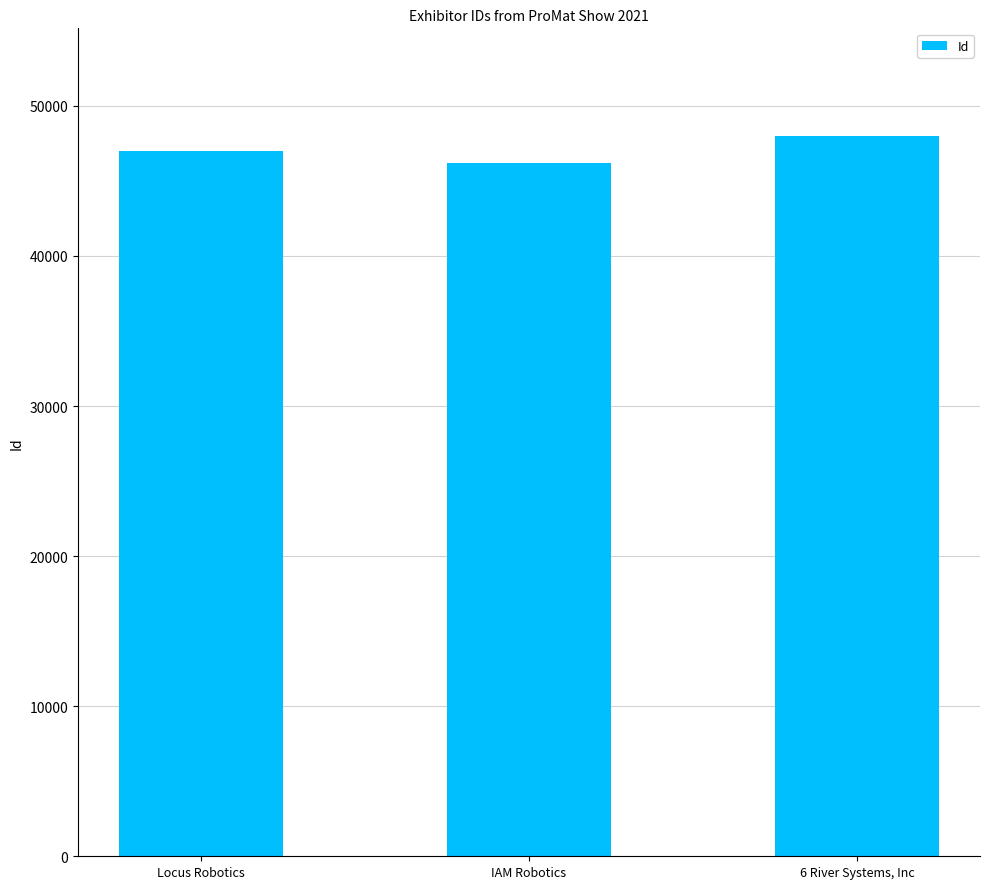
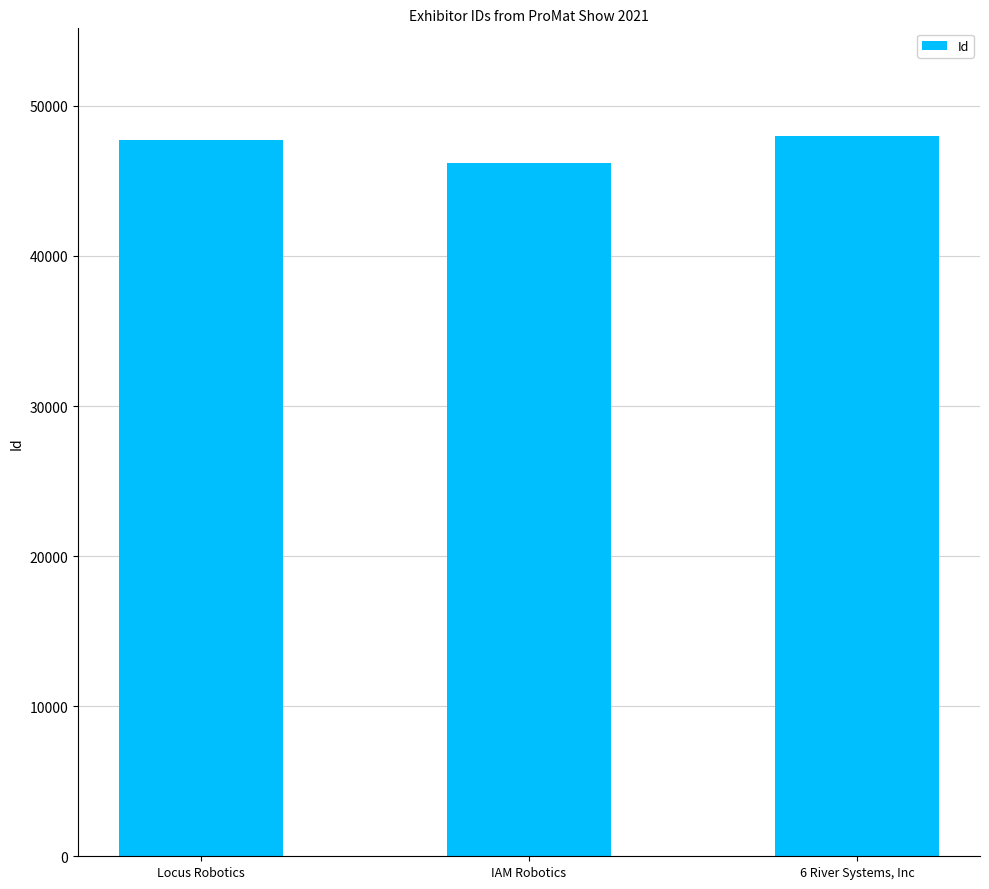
Locus Robotics: 47000 -> 47700
